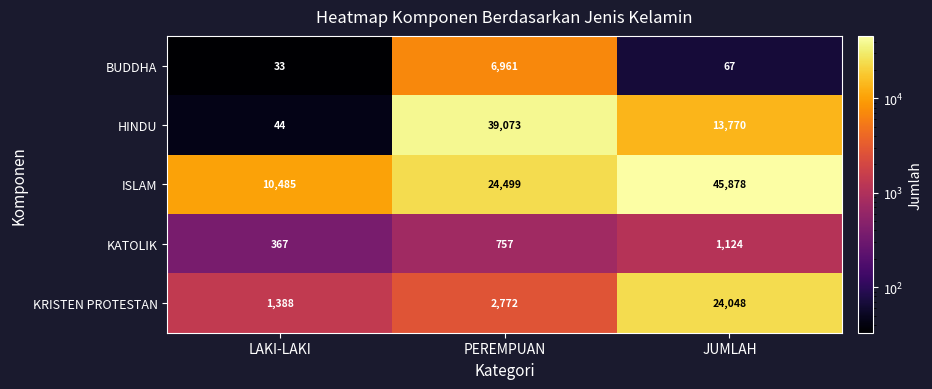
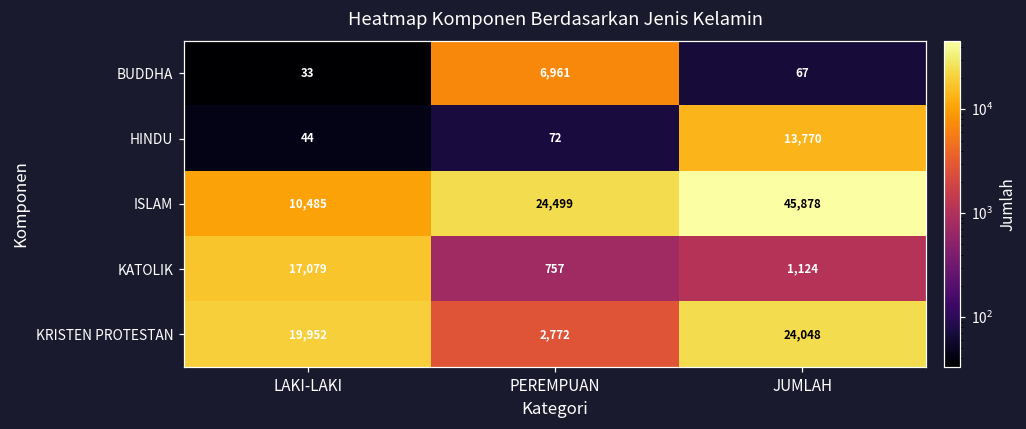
HINDU, PEREMPUAN: 39,073 -> 72
KATOLIK, LAKI-LAKI: 367 -> 17,079
KRISTEN PROTESTAN, LAKI-LAKI: 1,388 -> 19,952
